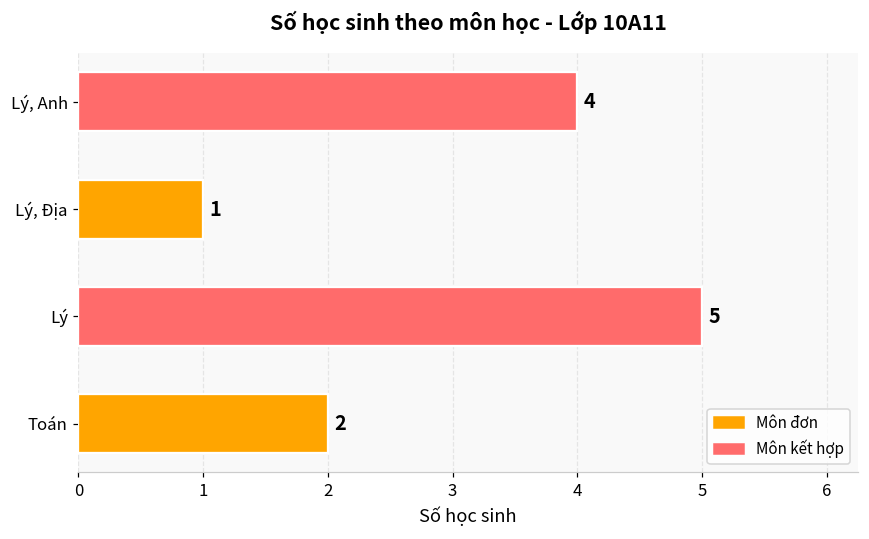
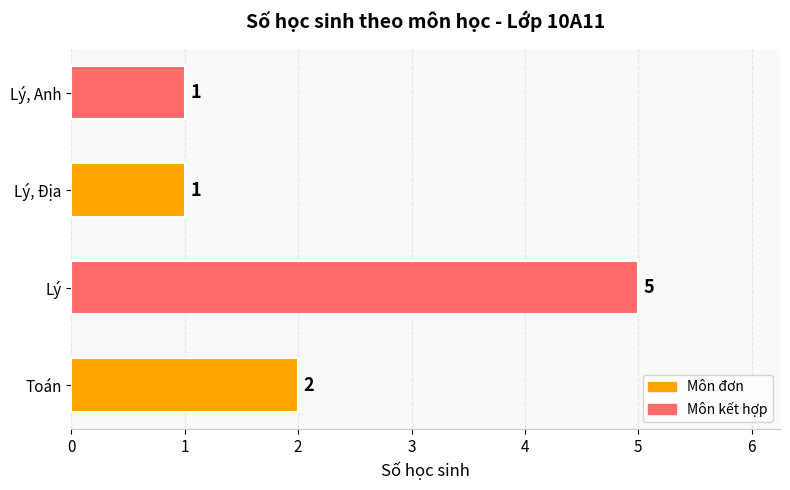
Lý, Anh: 4 -> 1
